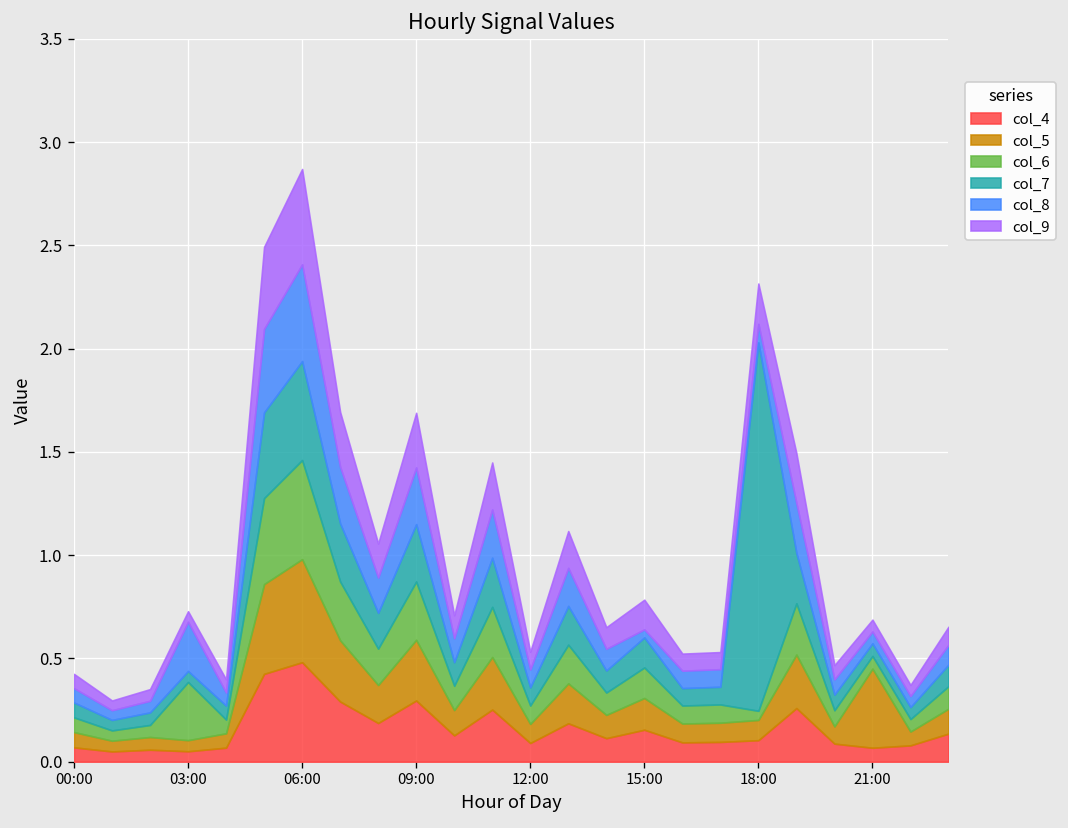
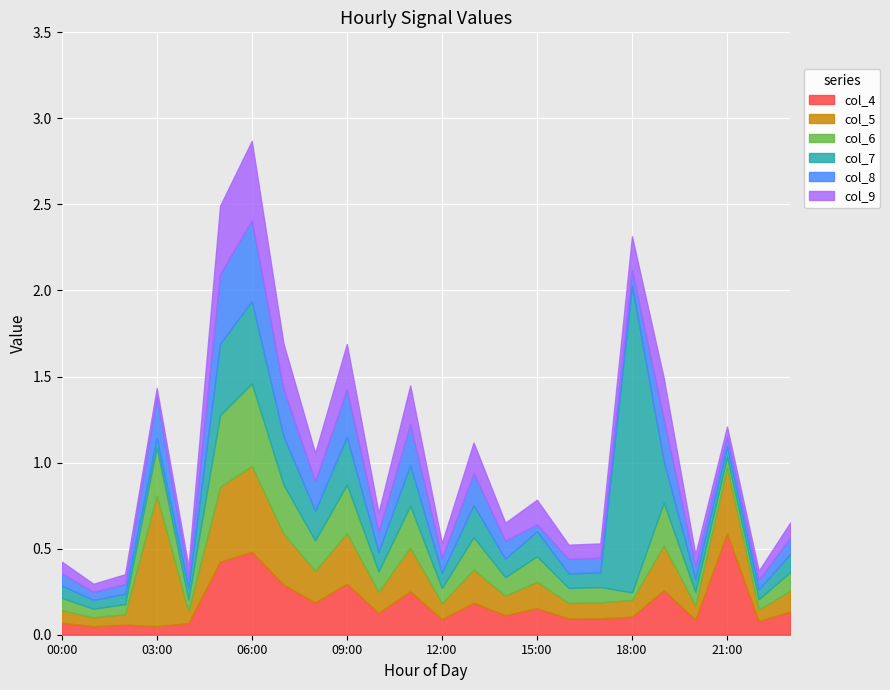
col_5, 03:00: 0.05 -> 0.76
col_4, 21:00: 0.07 -> 0.59
